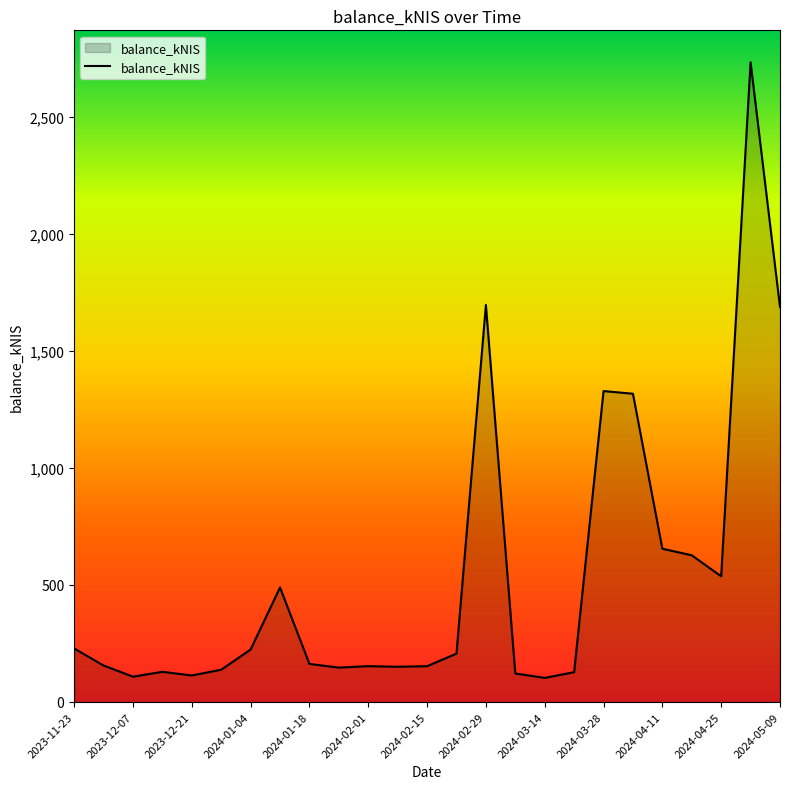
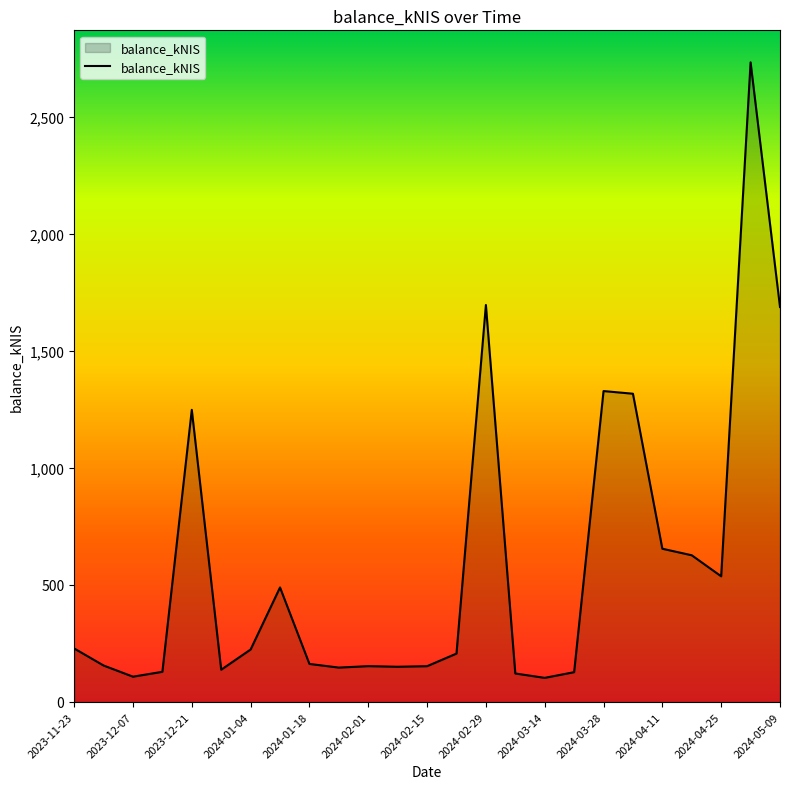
2023-12-21: 110 -> 1,250
